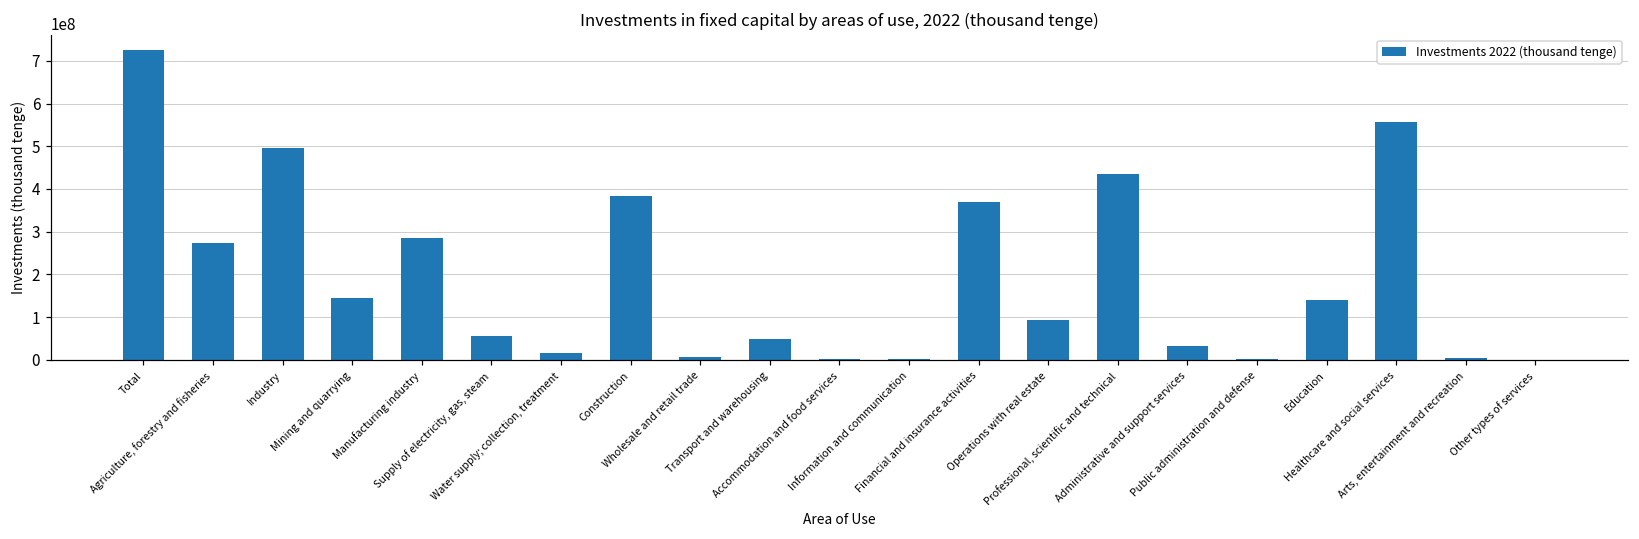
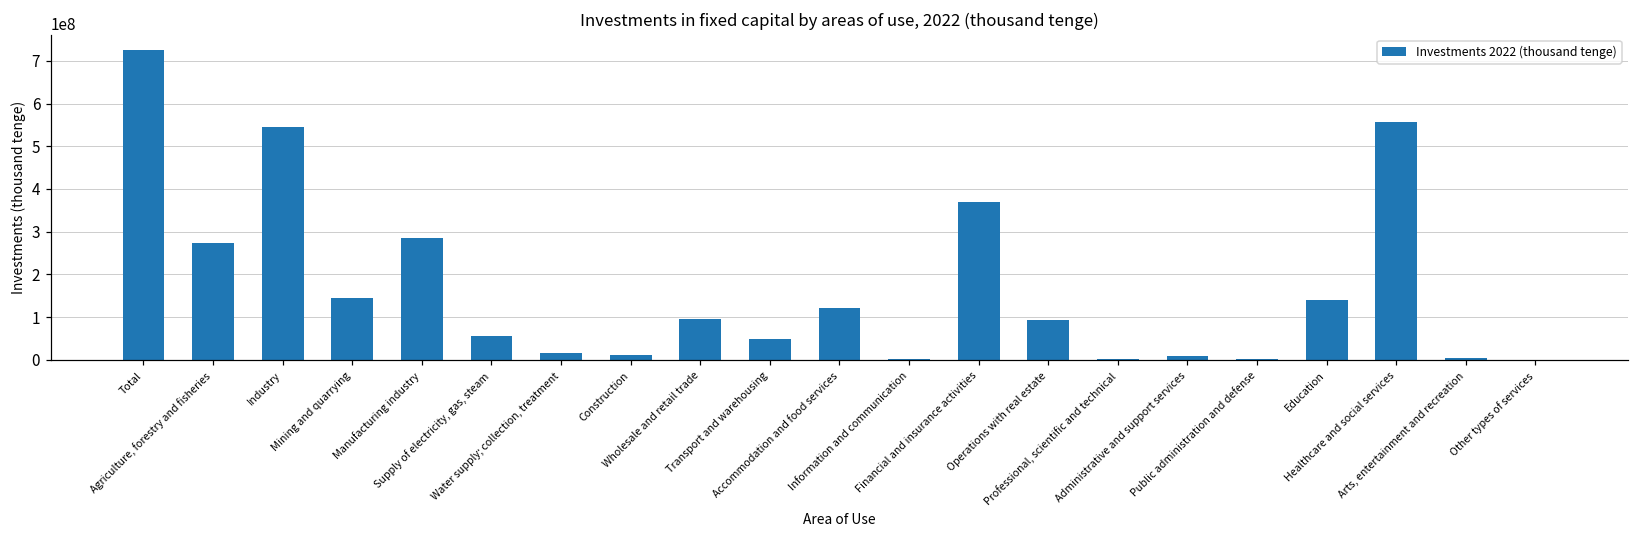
Industry: 500000000 -> 540000000
Construction: 380000000 -> 10000000
Wholesale and retail trade: 10000000 -> 100000000
Accommodation and food services: 0 -> 120000000
Professional, scientific and technical: 430000000 -> 0
Administrative and support services: 30000000 -> 10000000
